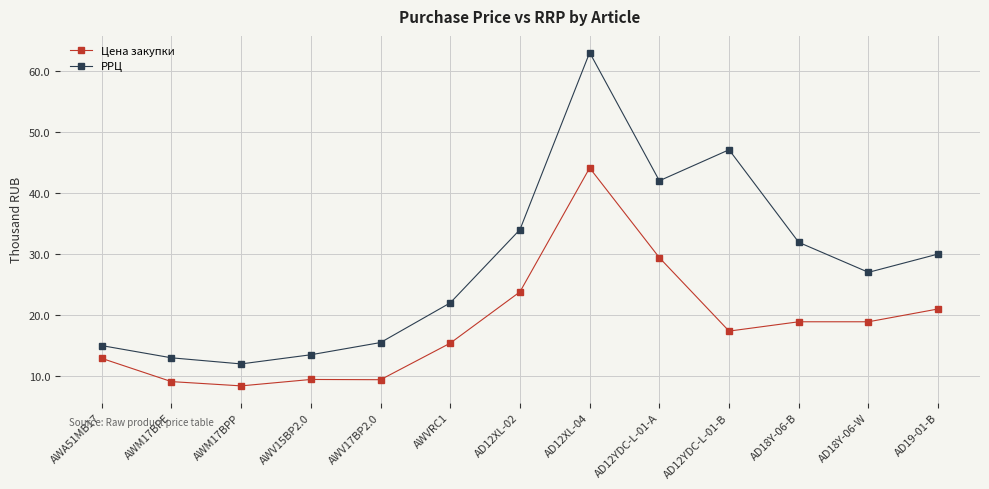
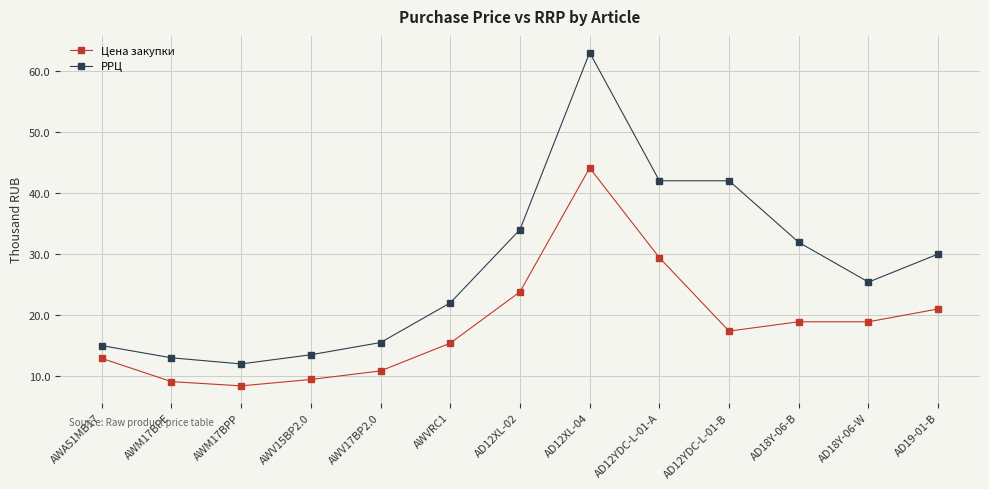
Цена закупки, AWV17BP2.0: 9 -> 11
РРЦ, AD12YDC-L-01-B: 47 -> 42
РРЦ, AD18Y-06-W: 27 -> 25
